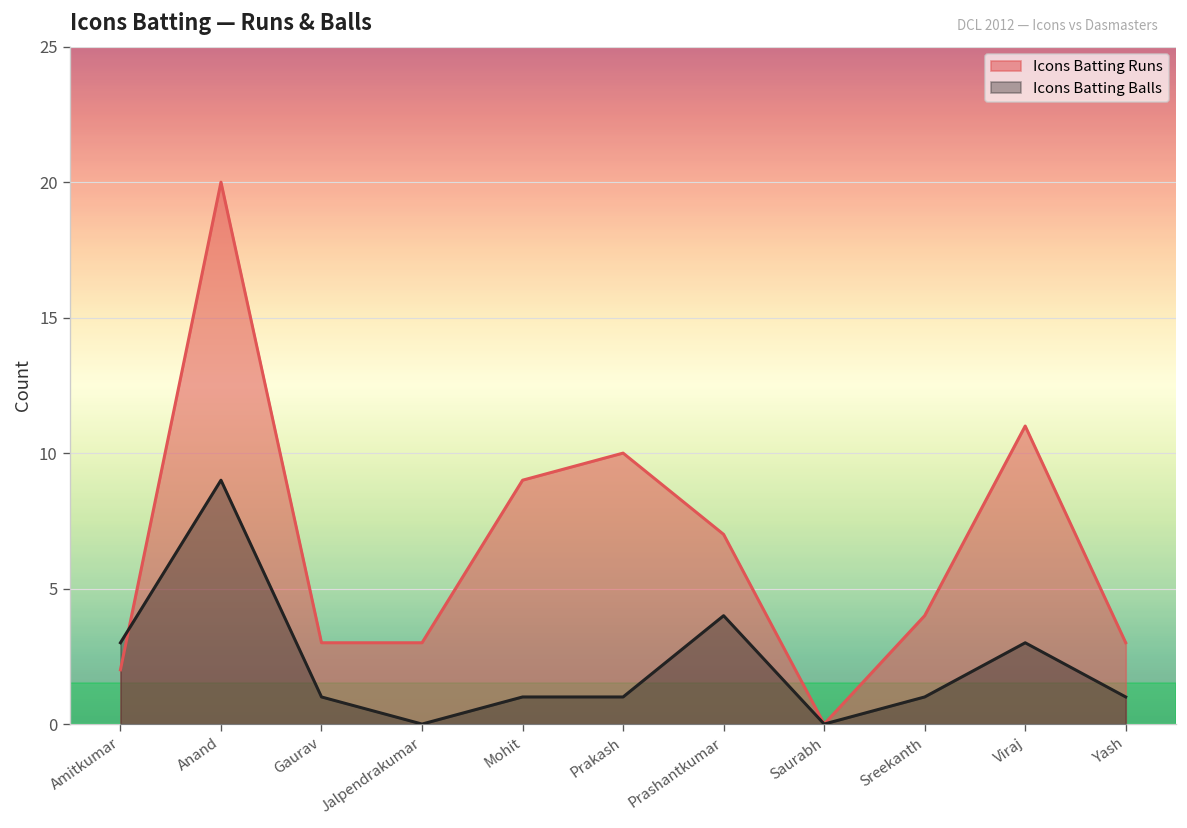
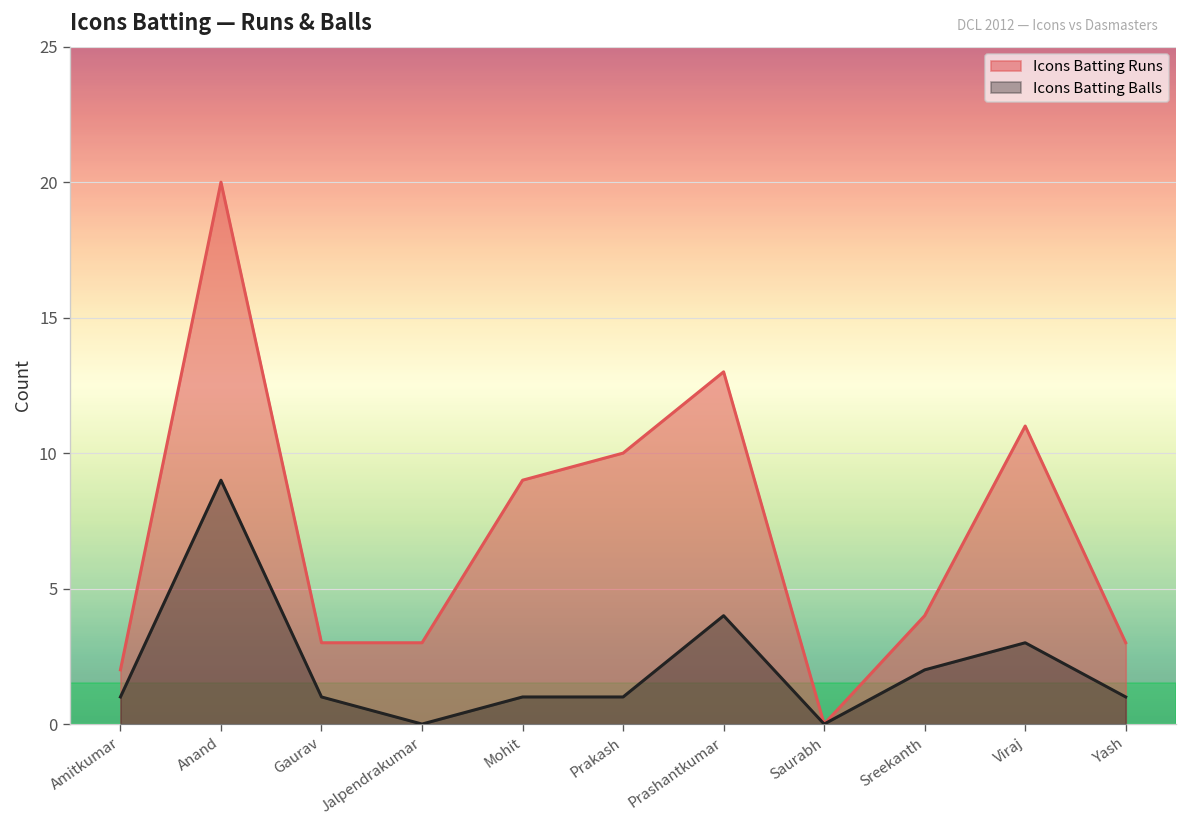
Icons Batting Balls, Amitkumar: 3 -> 1
Icons Batting Runs, Prashantkumar: 7 -> 13
Icons Batting Balls, Sreekanth: 1 -> 2
